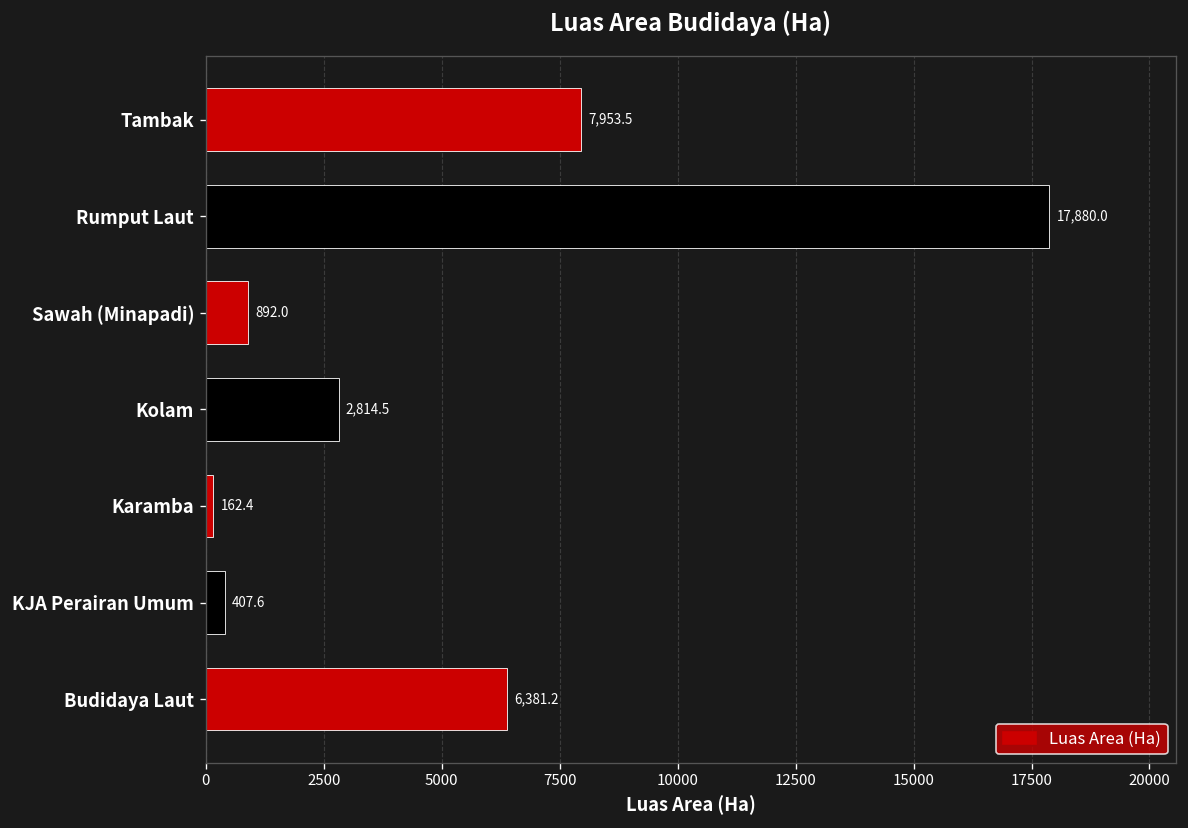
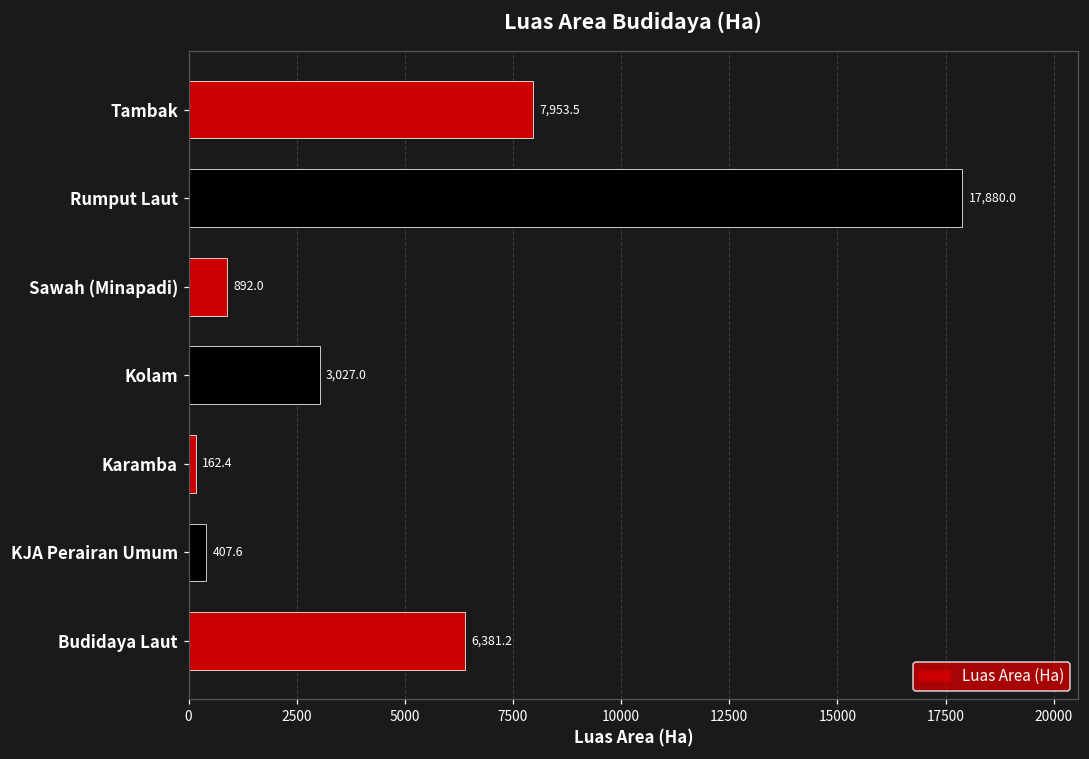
Kolam: 2,814.5 -> 3,027.0
